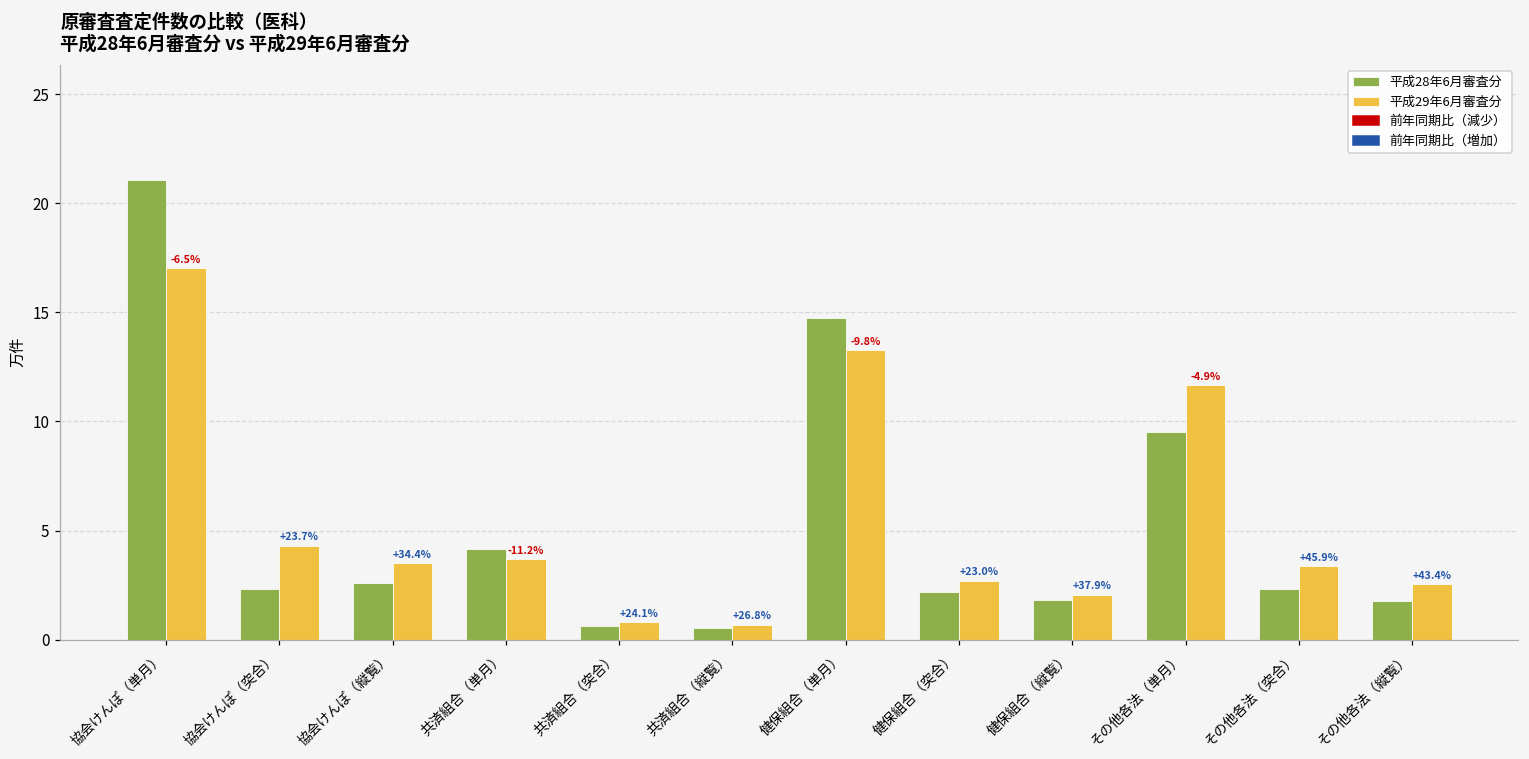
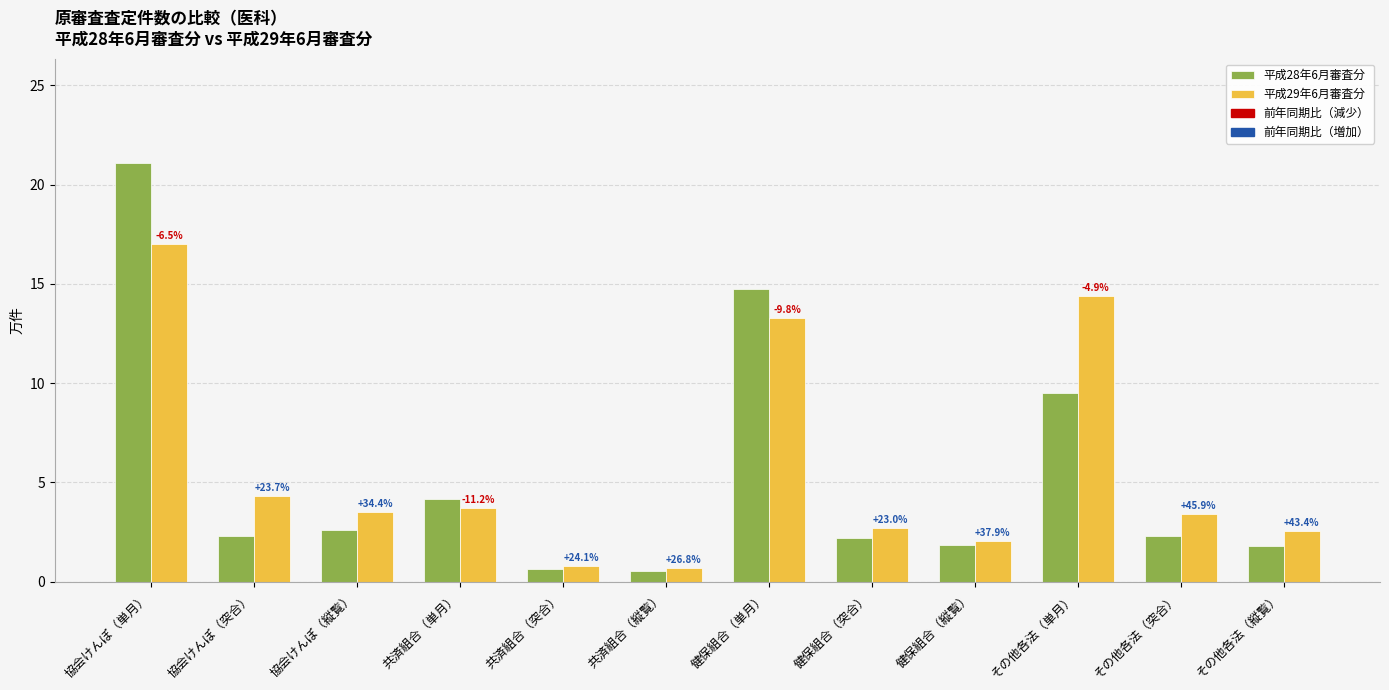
平成29年6月審査分, その他各法（単月）: 11.7 -> 14.4
